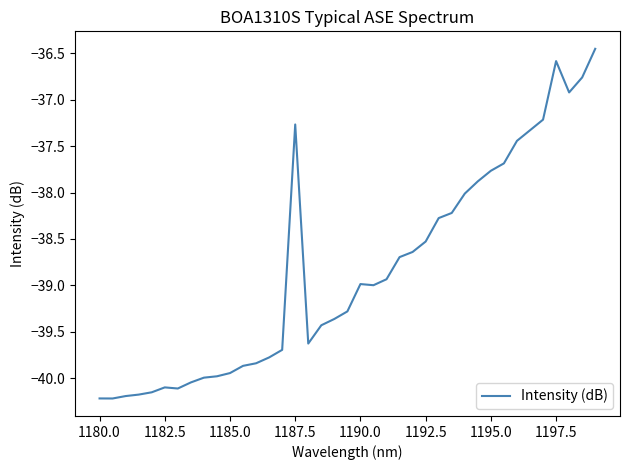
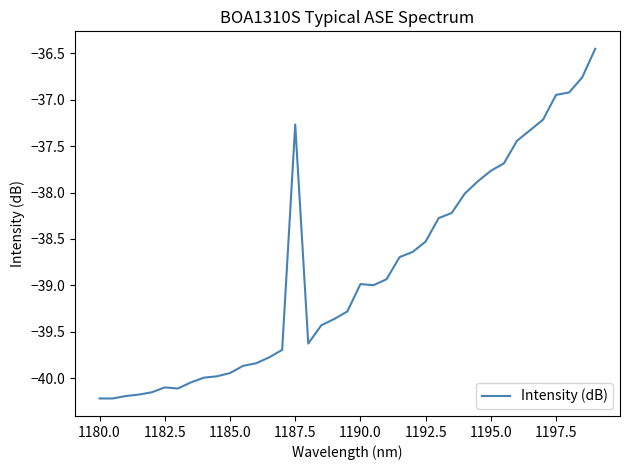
1197.5: -36.6 -> -36.9
